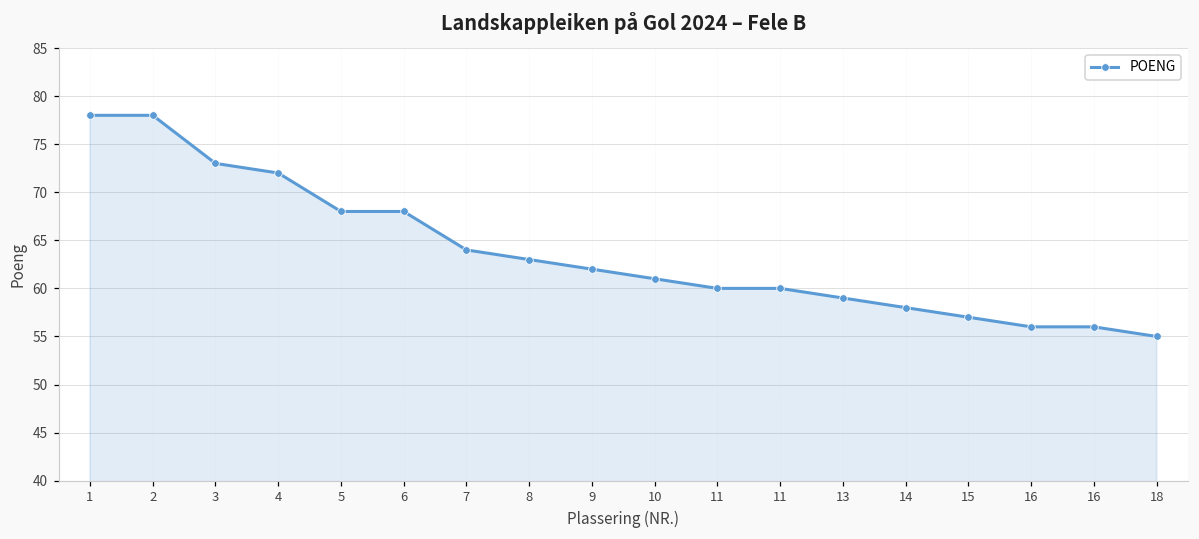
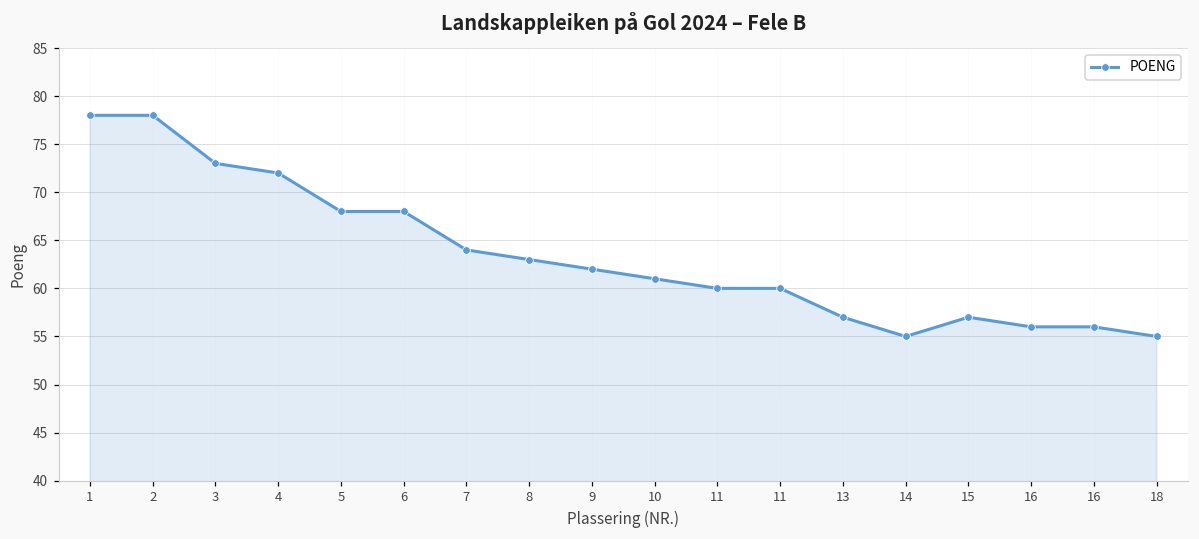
13: 59 -> 57
14: 58 -> 55
